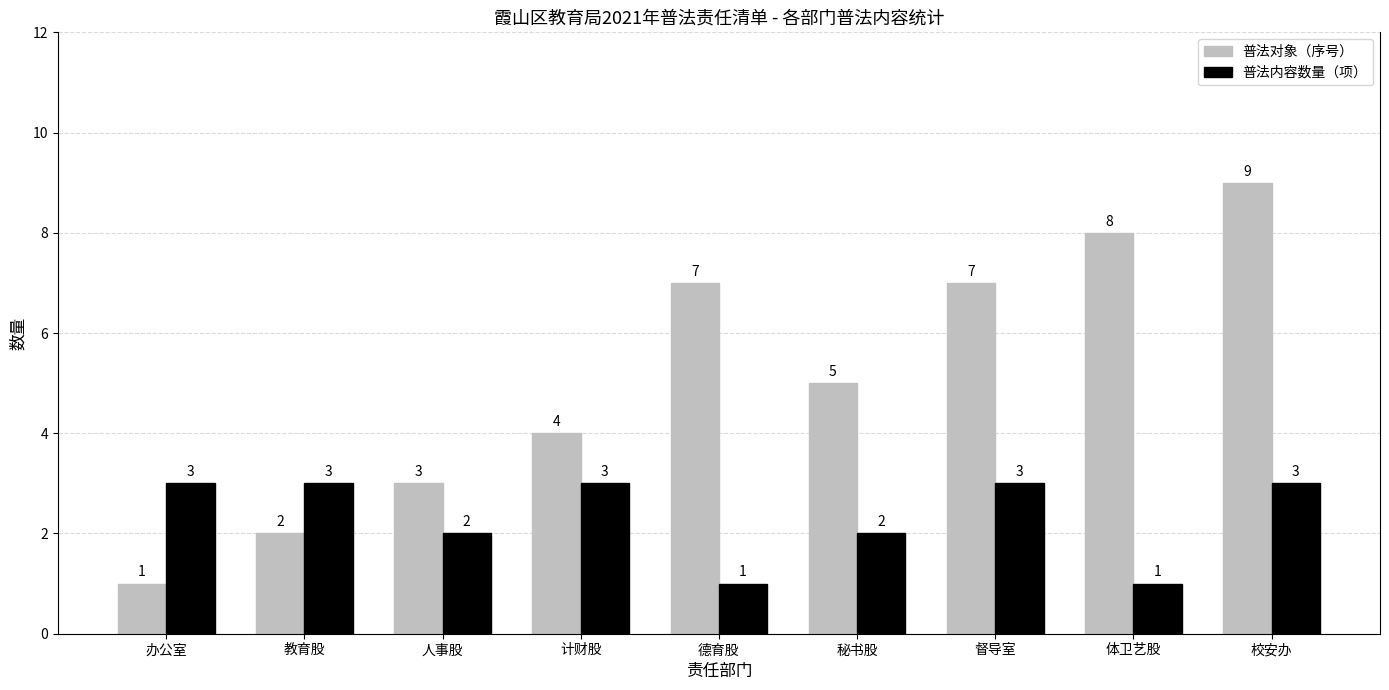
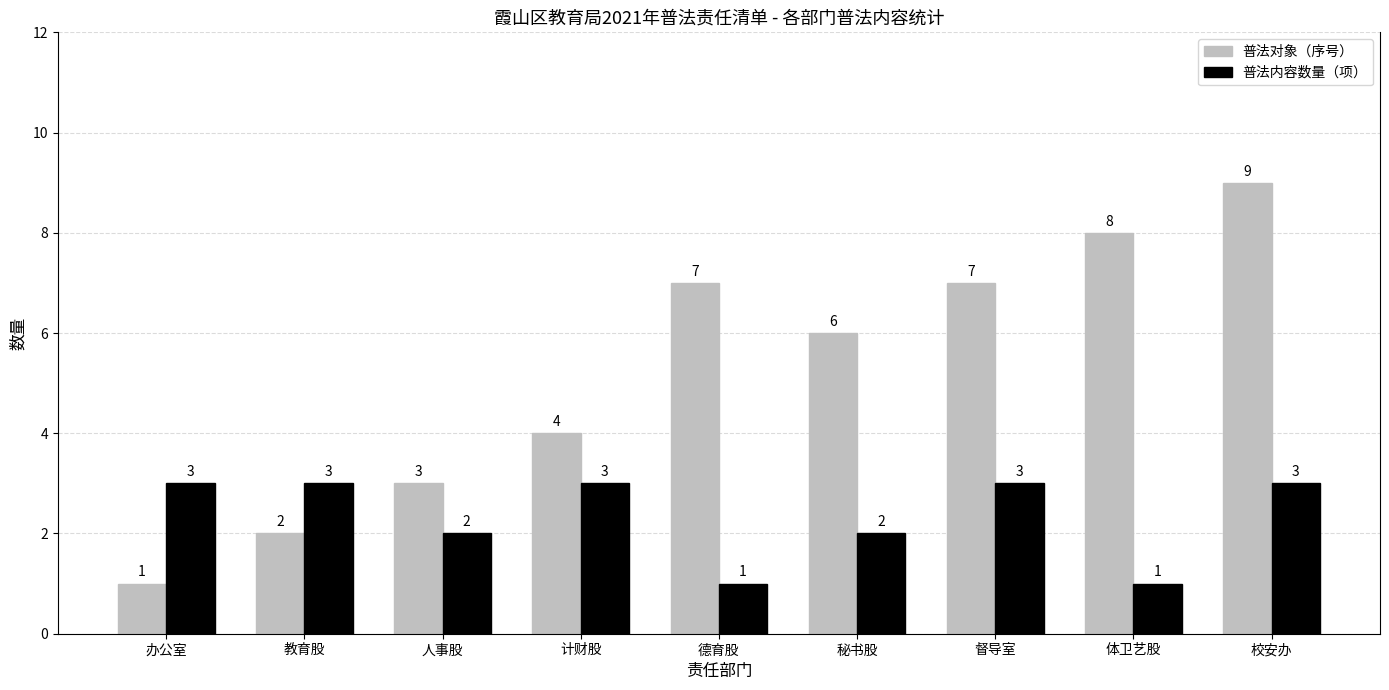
普法对象（序号）, 秘书股: 5 -> 6
